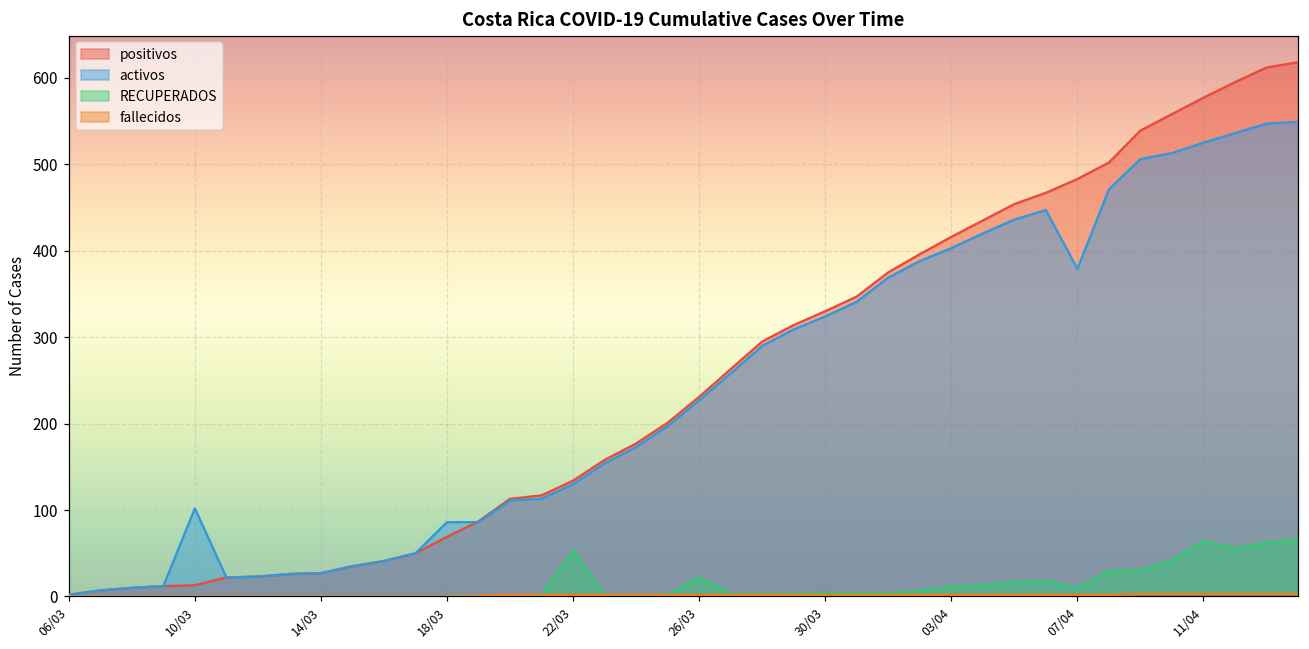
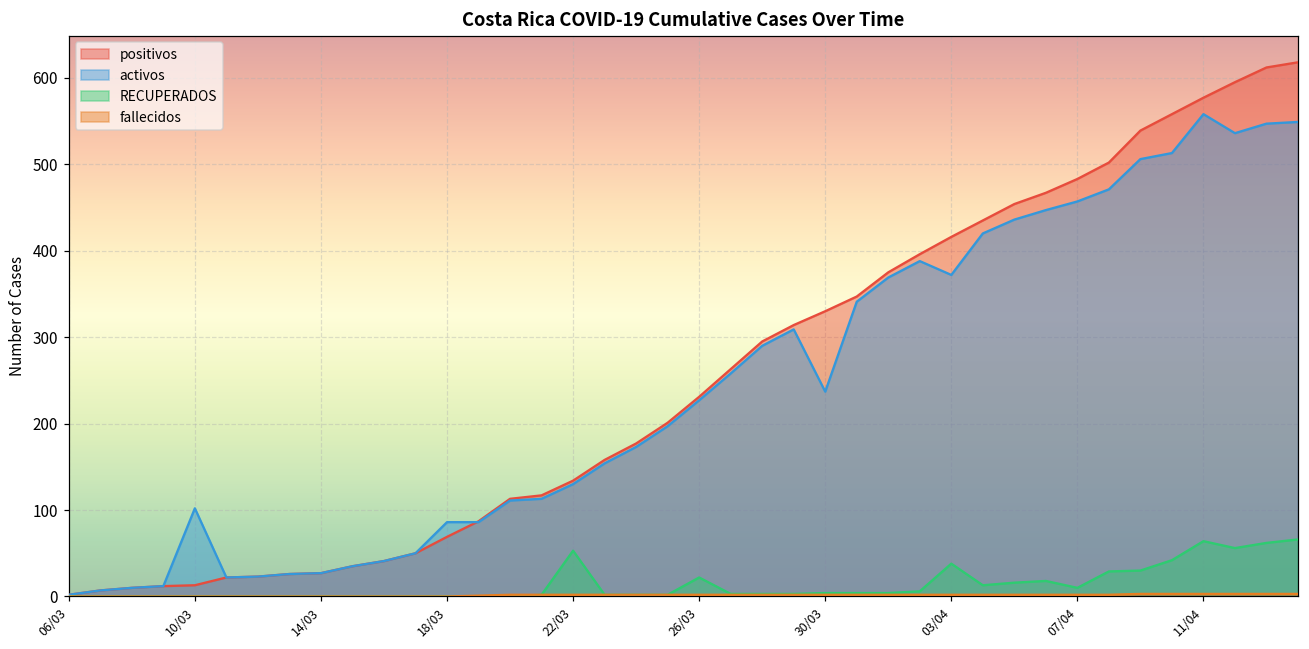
activos, 30/03: 320 -> 240
activos, 03/04: 400 -> 370
RECUPERADOS, 03/04: 10 -> 40
activos, 07/04: 380 -> 460
activos, 11/04: 530 -> 560
